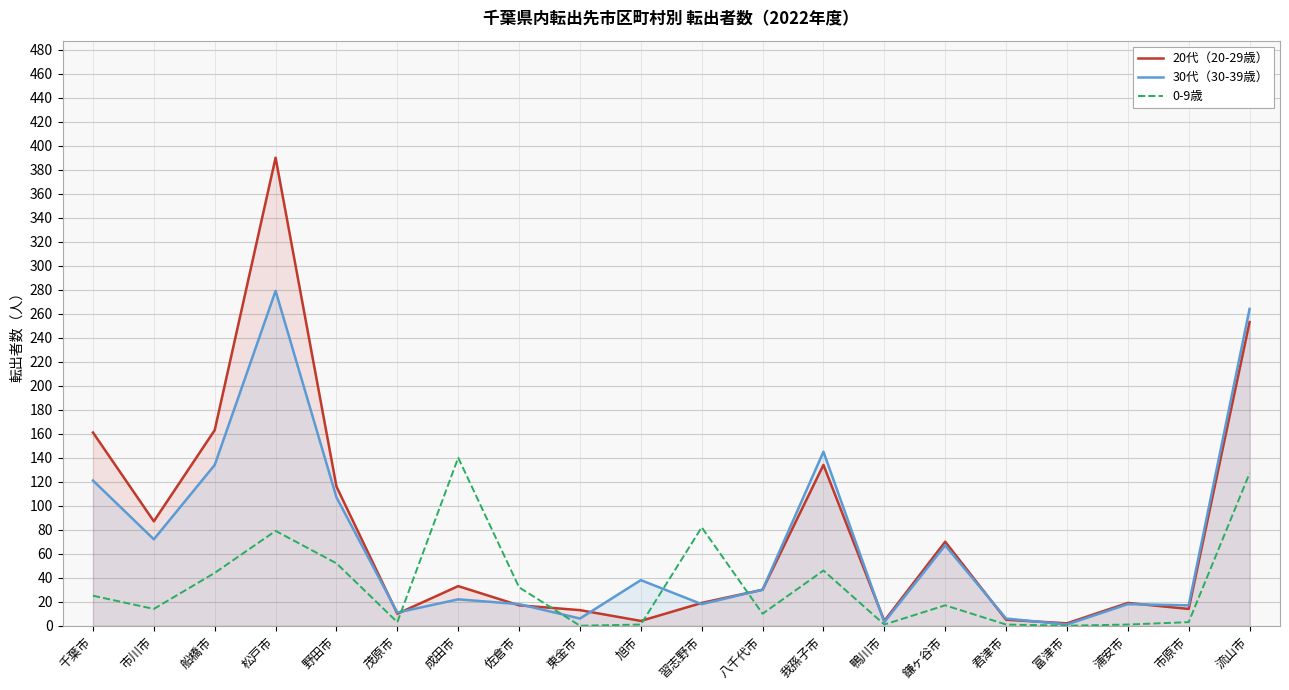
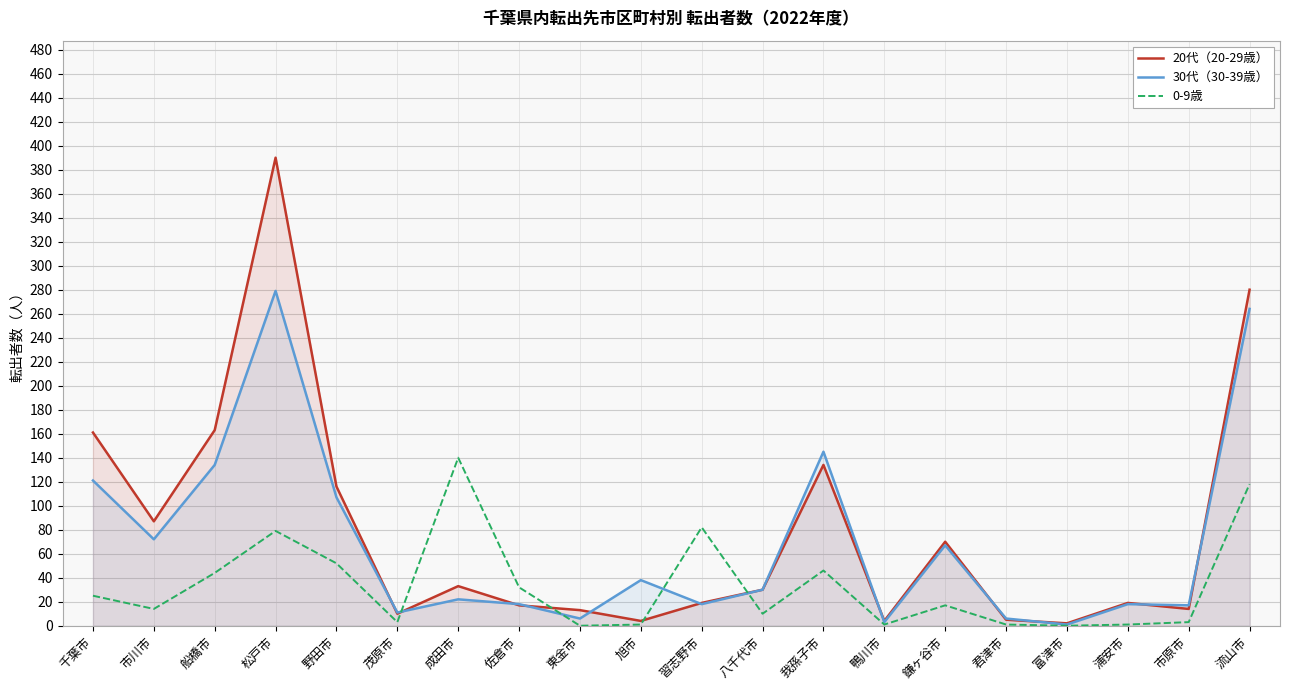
20代（20-29歳）, 流山市: 253 -> 280
0-9歳, 流山市: 127 -> 118
